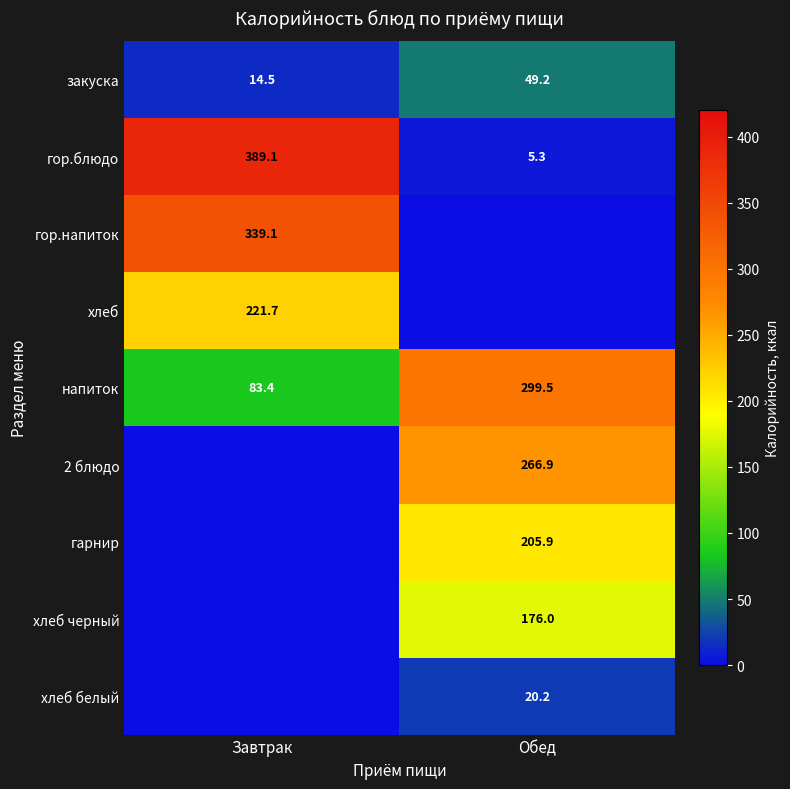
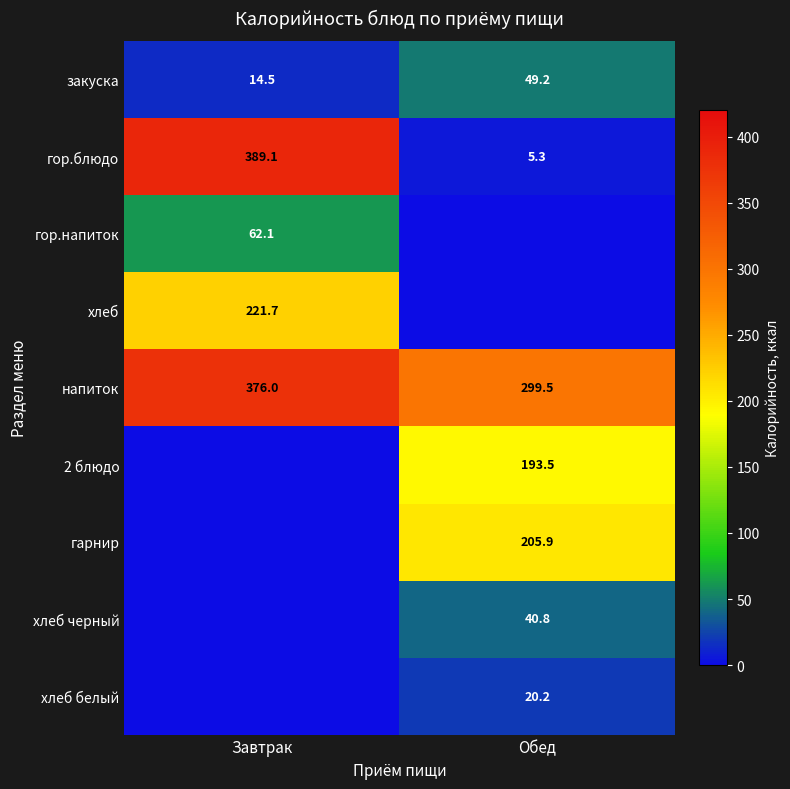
гор.напиток, Завтрак: 339.1 -> 62.1
напиток, Завтрак: 83.4 -> 376.0
2 блюдо, Обед: 266.9 -> 193.5
хлеб черный, Обед: 176.0 -> 40.8
